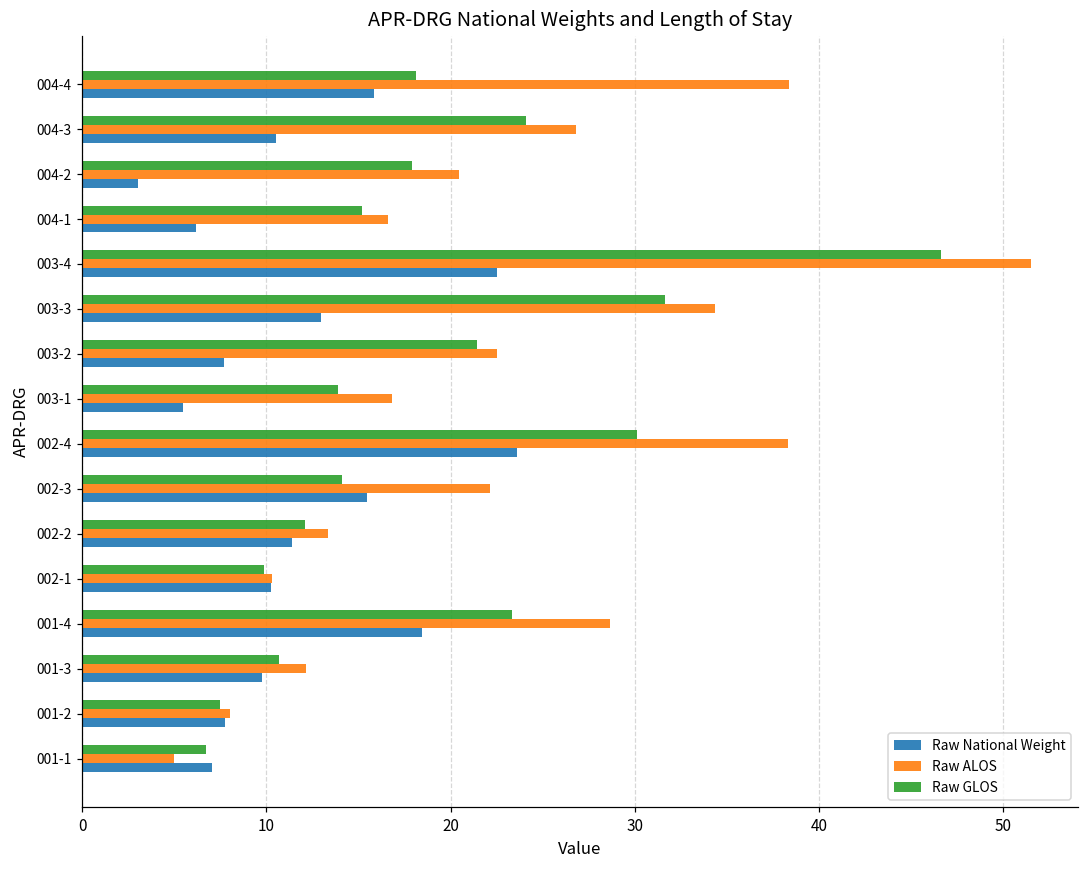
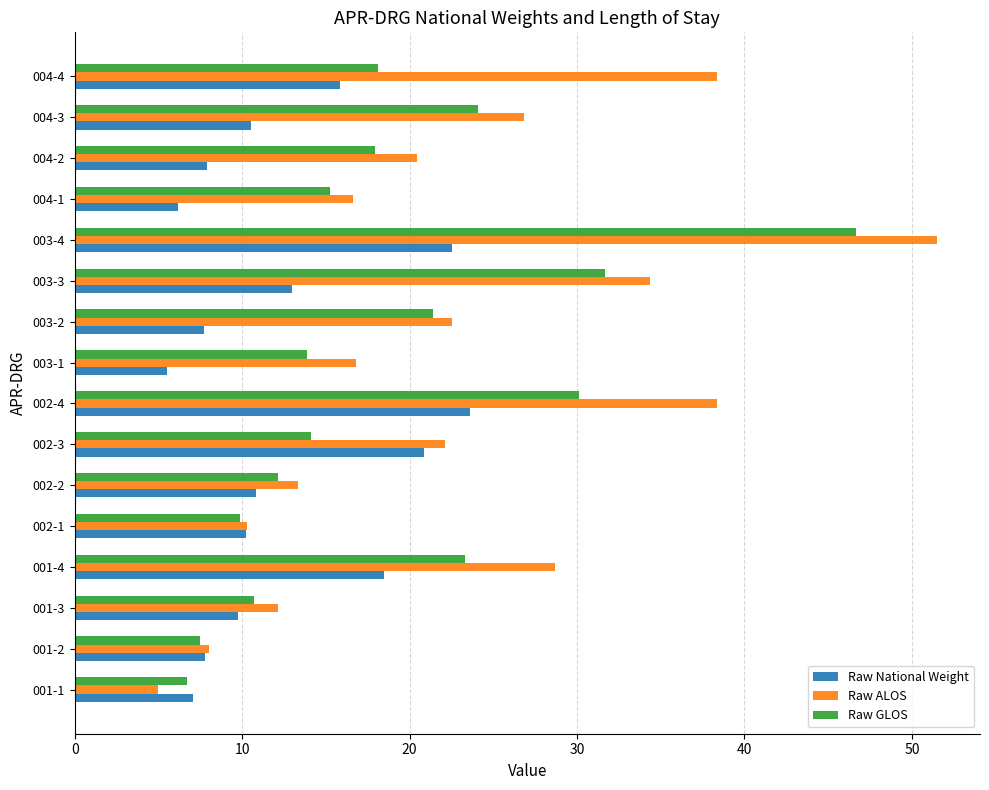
Raw National Weight, 004-2: 3.0 -> 7.9
Raw National Weight, 002-3: 15.5 -> 20.9
Raw National Weight, 002-2: 11.4 -> 10.8
